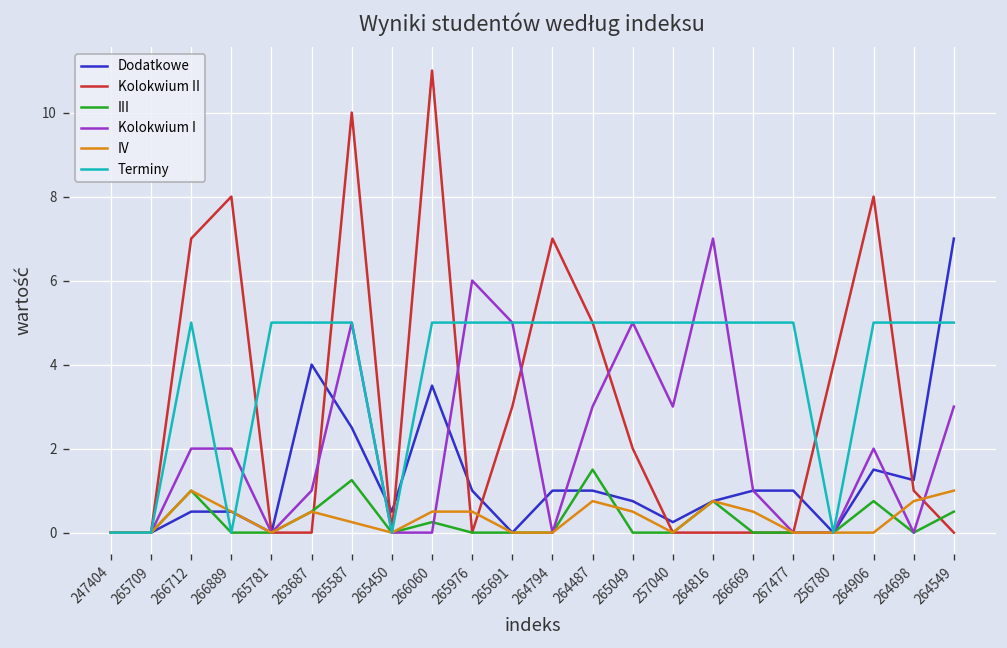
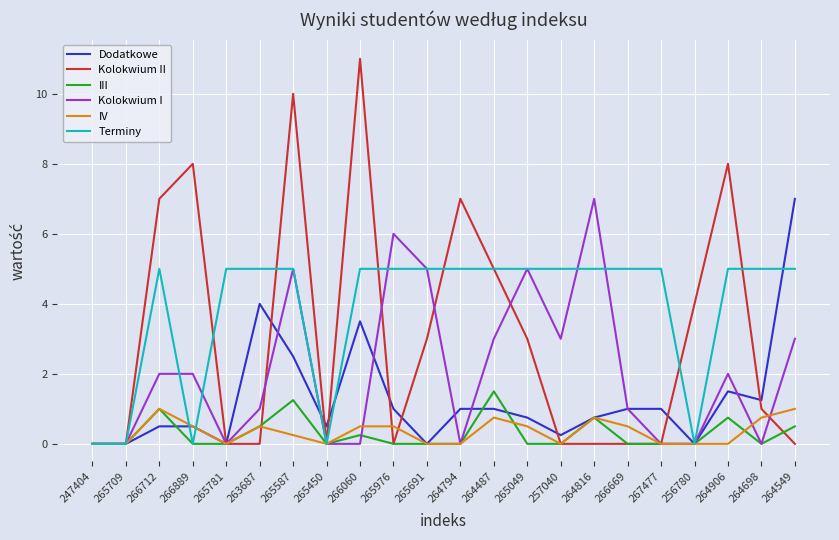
Kolokwium II, 265049: 2 -> 3
